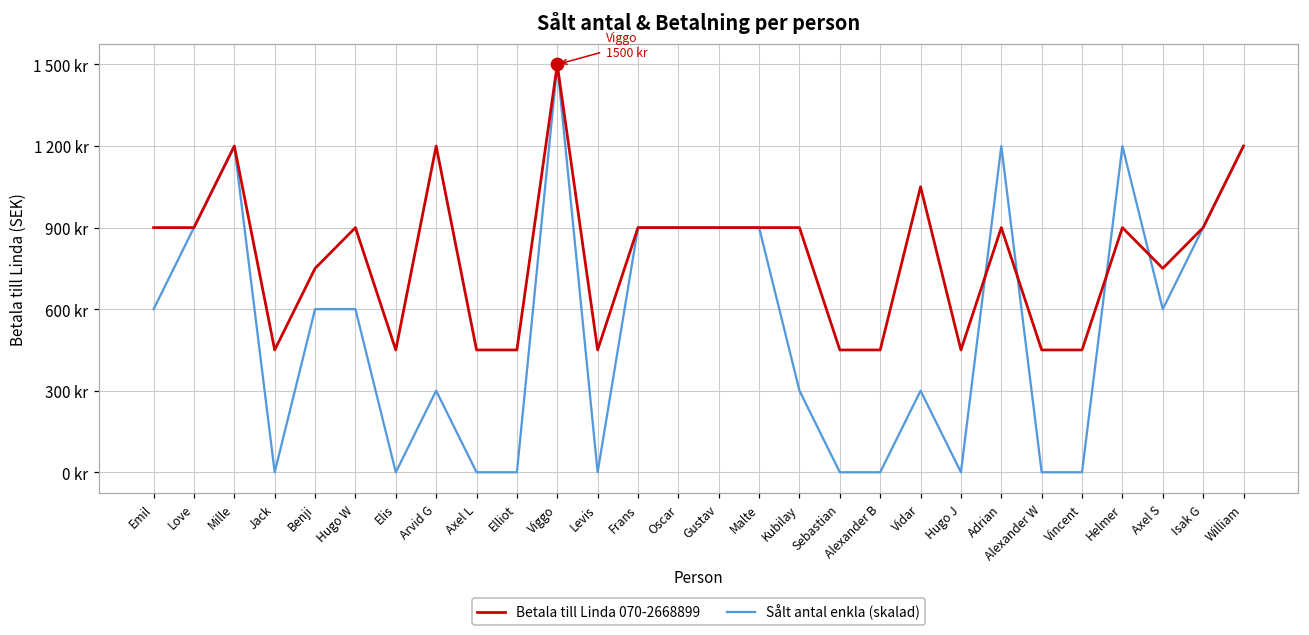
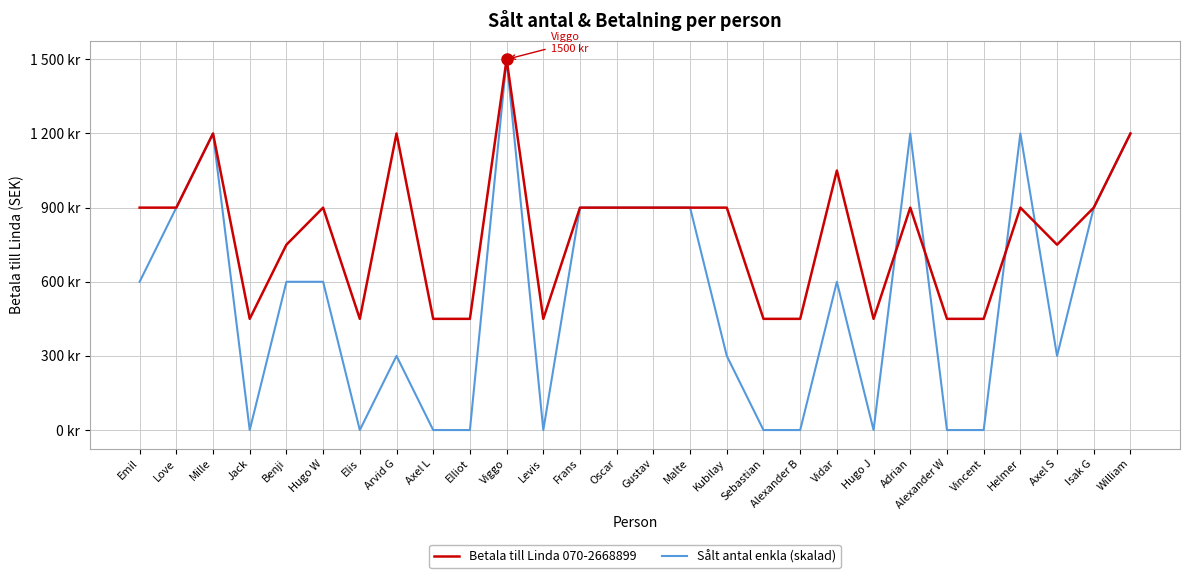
Sålt antal enkla (skalad), Vidar: 300 kr -> 600 kr
Sålt antal enkla (skalad), Axel S: 600 kr -> 300 kr
